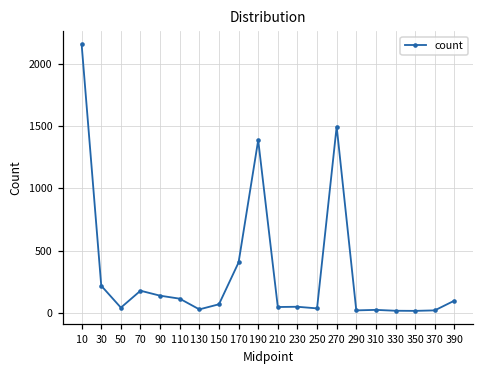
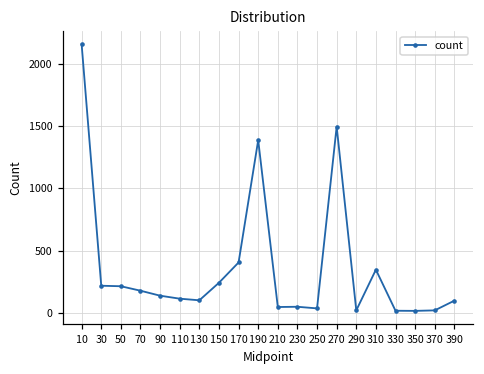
50: 40 -> 210
130: 30 -> 100
150: 70 -> 240
310: 20 -> 350
